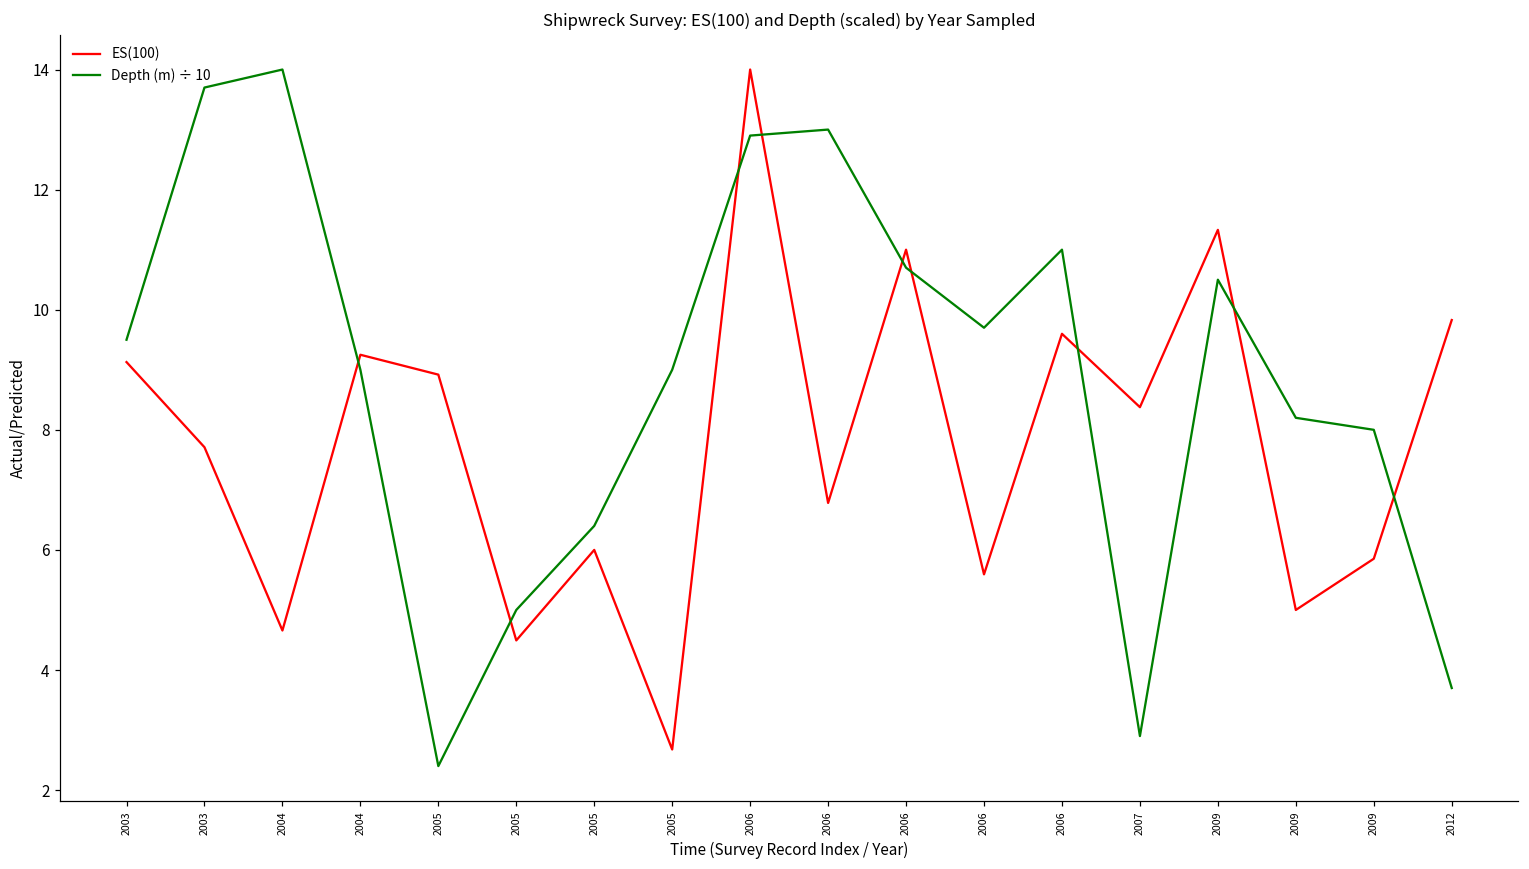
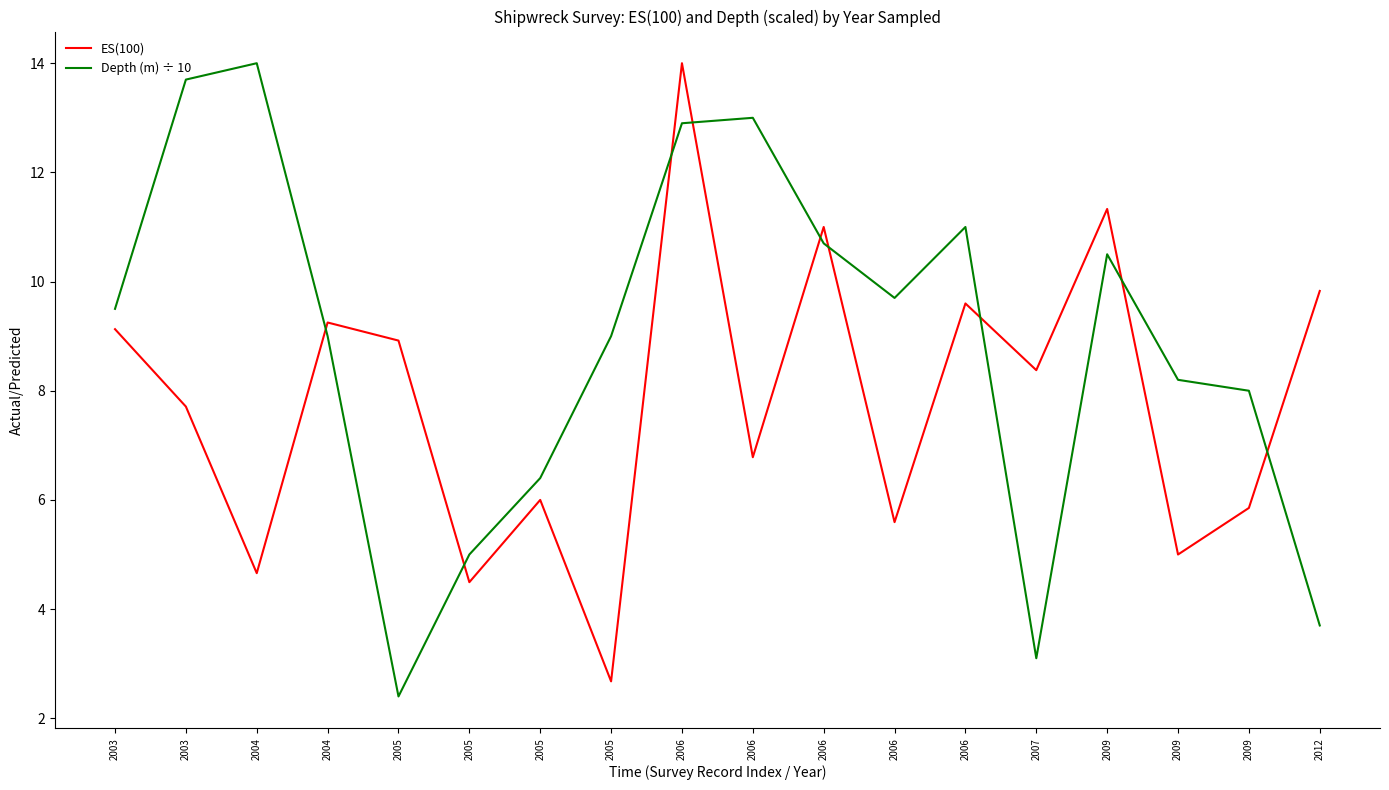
Depth (m) ÷ 10, 2007: 2.9 -> 3.1
